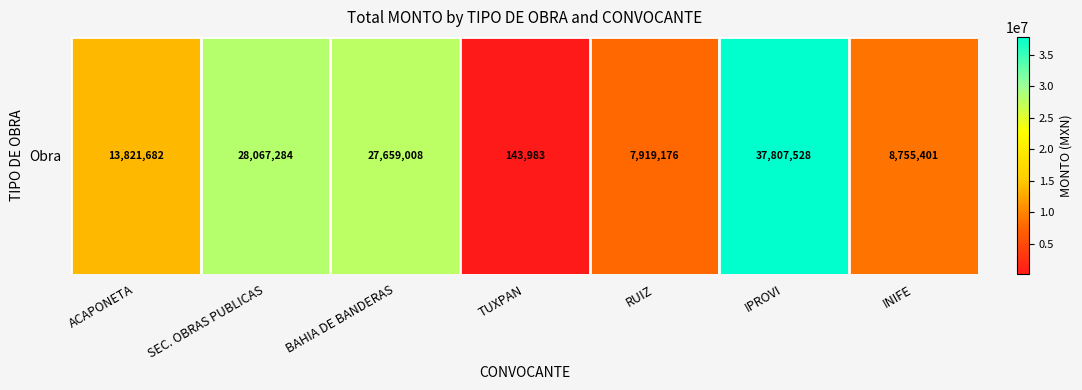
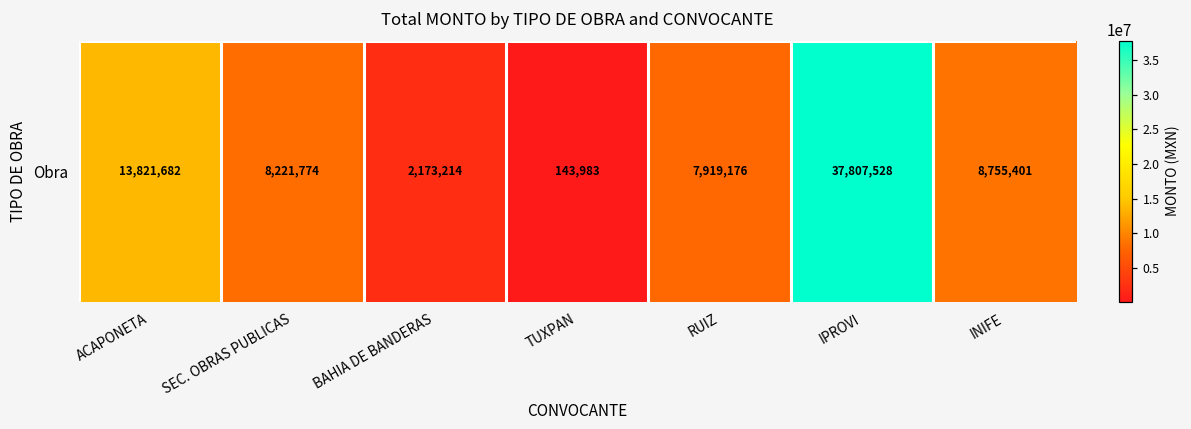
Obra, SEC. OBRAS PUBLICAS: 28,067,284 -> 8,221,774
Obra, BAHIA DE BANDERAS: 27,659,008 -> 2,173,214
